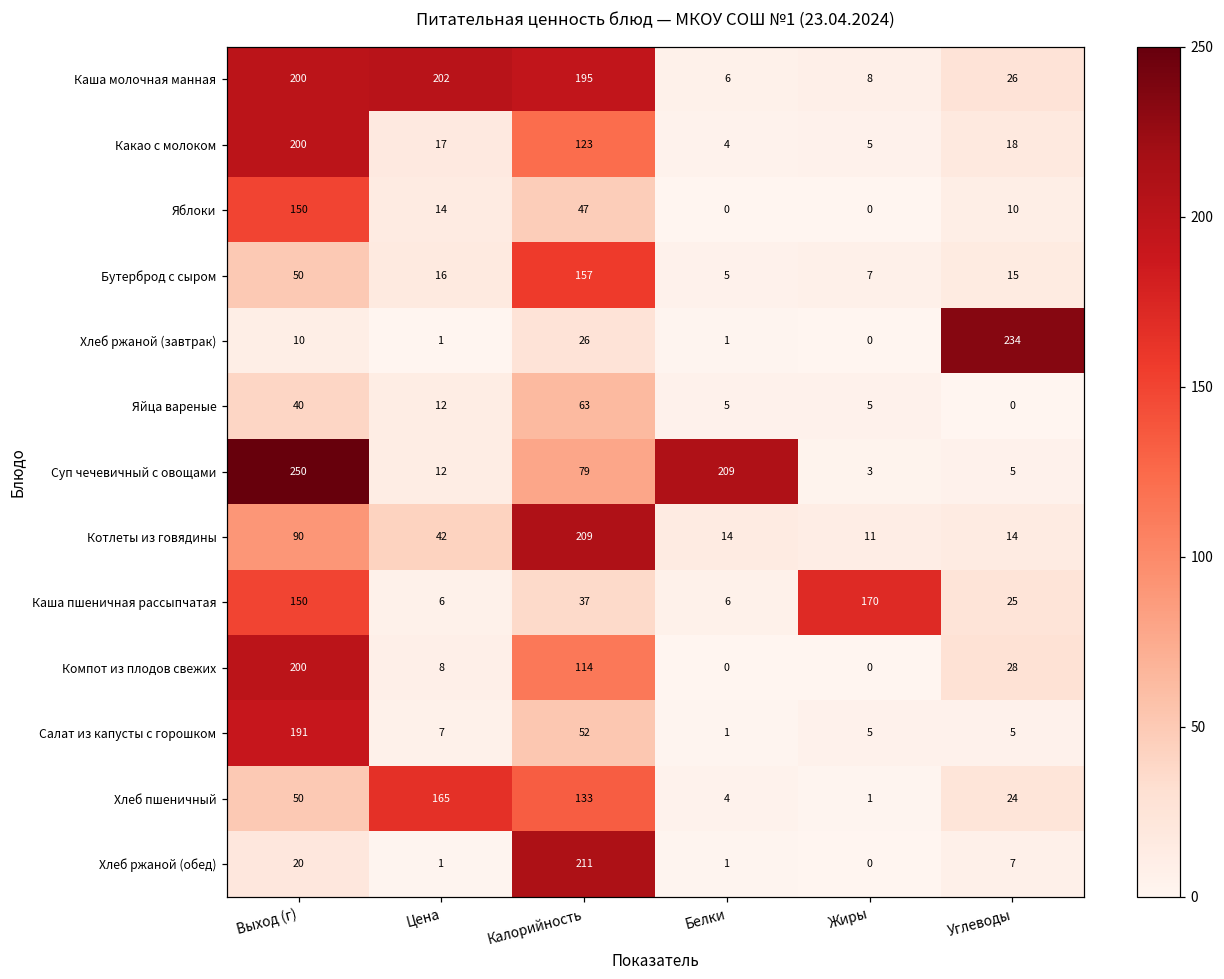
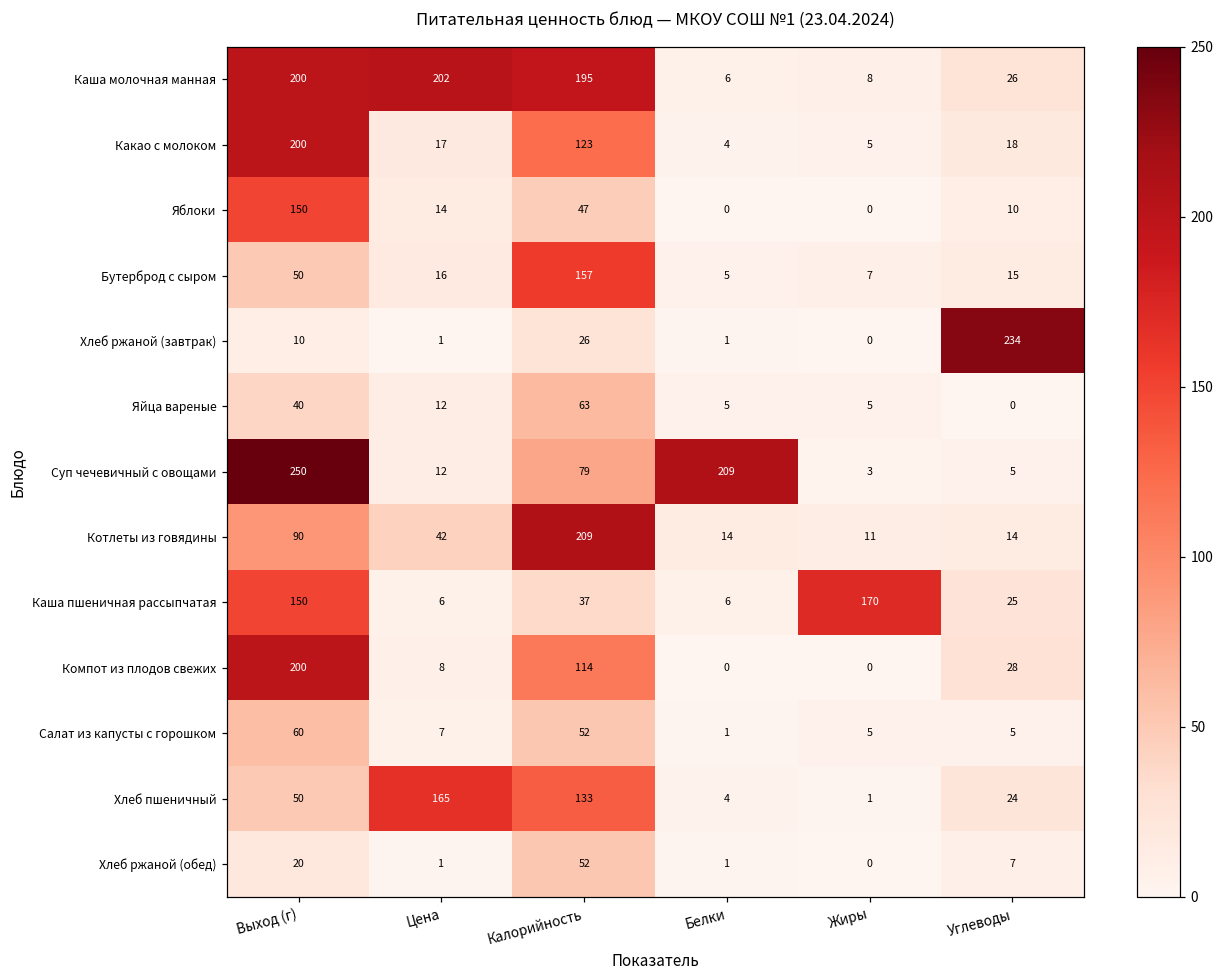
Салат из капусты с горошком, Выход (г): 191 -> 60
Хлеб ржаной (обед), Калорийность: 211 -> 52
